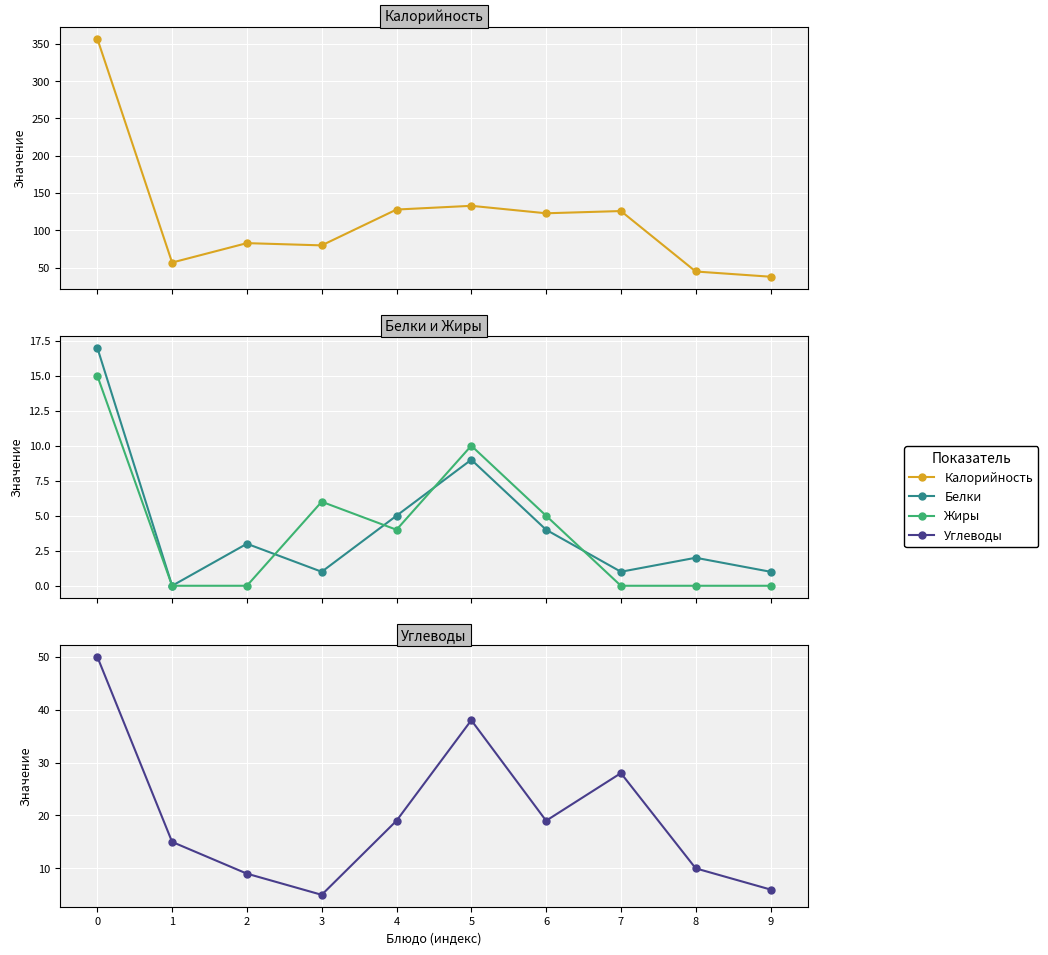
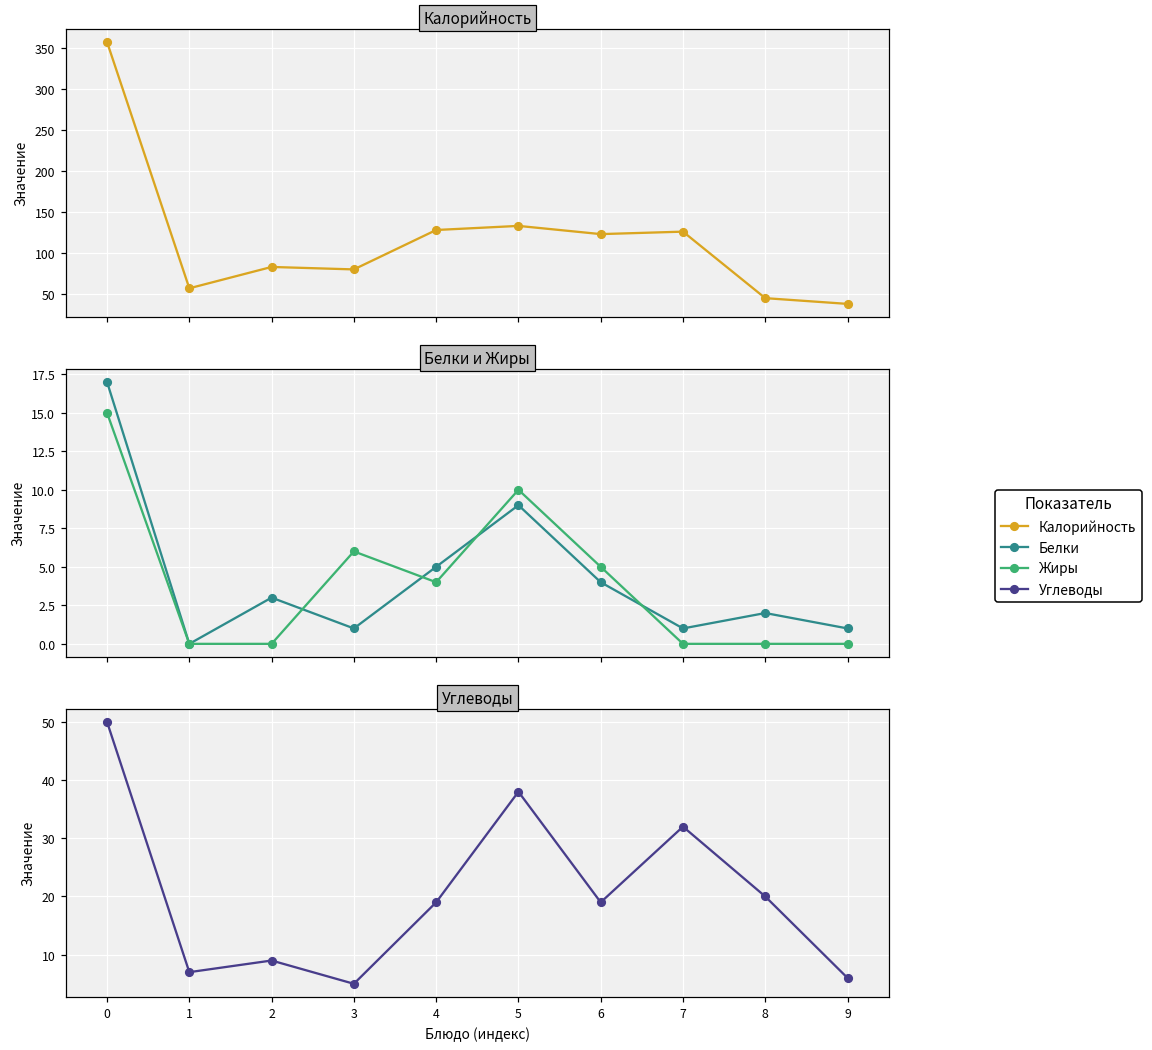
Углеводы, 1: 15 -> 7
Углеводы, 7: 28 -> 32
Углеводы, 8: 10 -> 20
